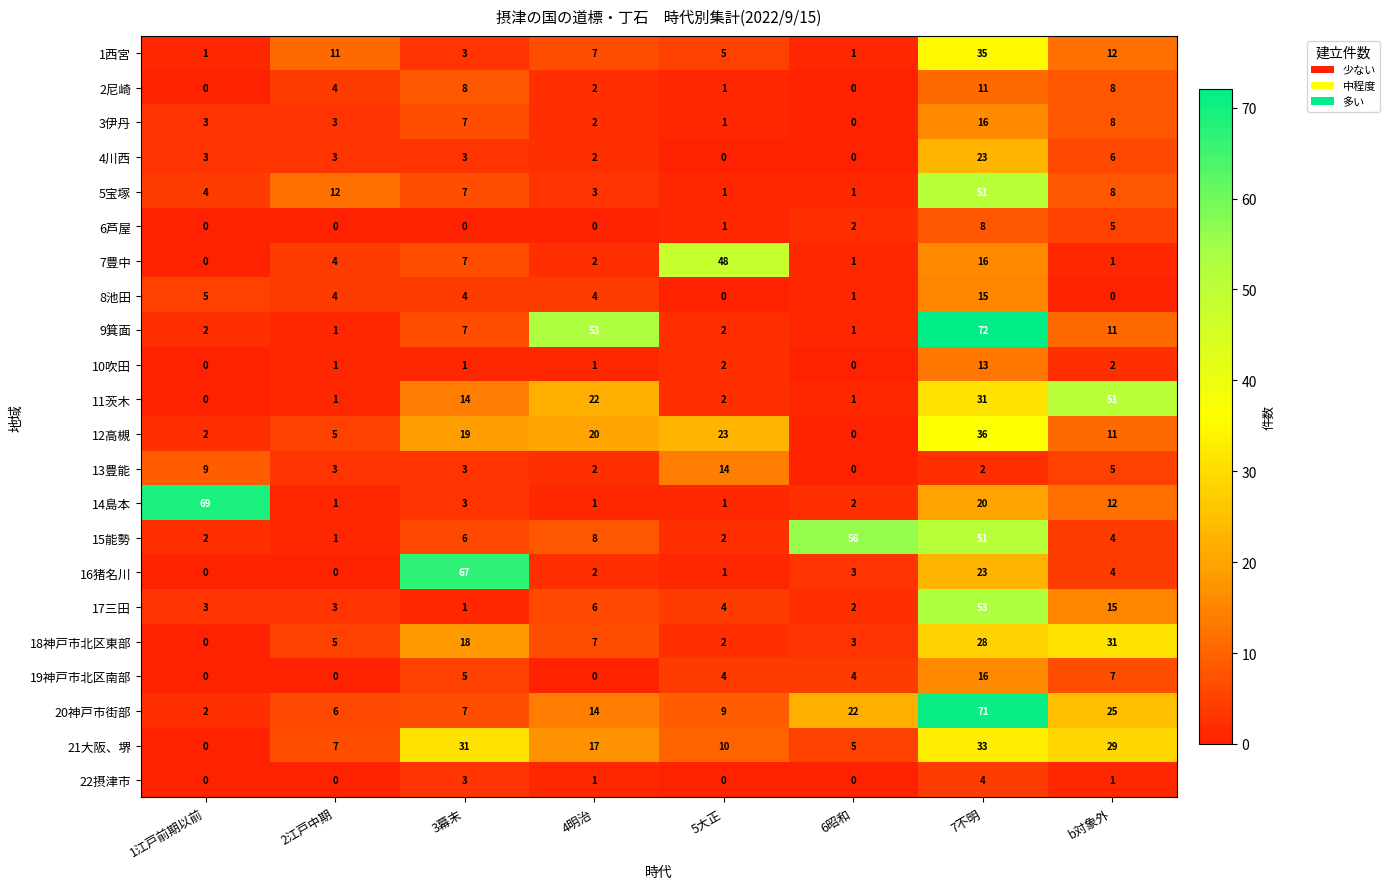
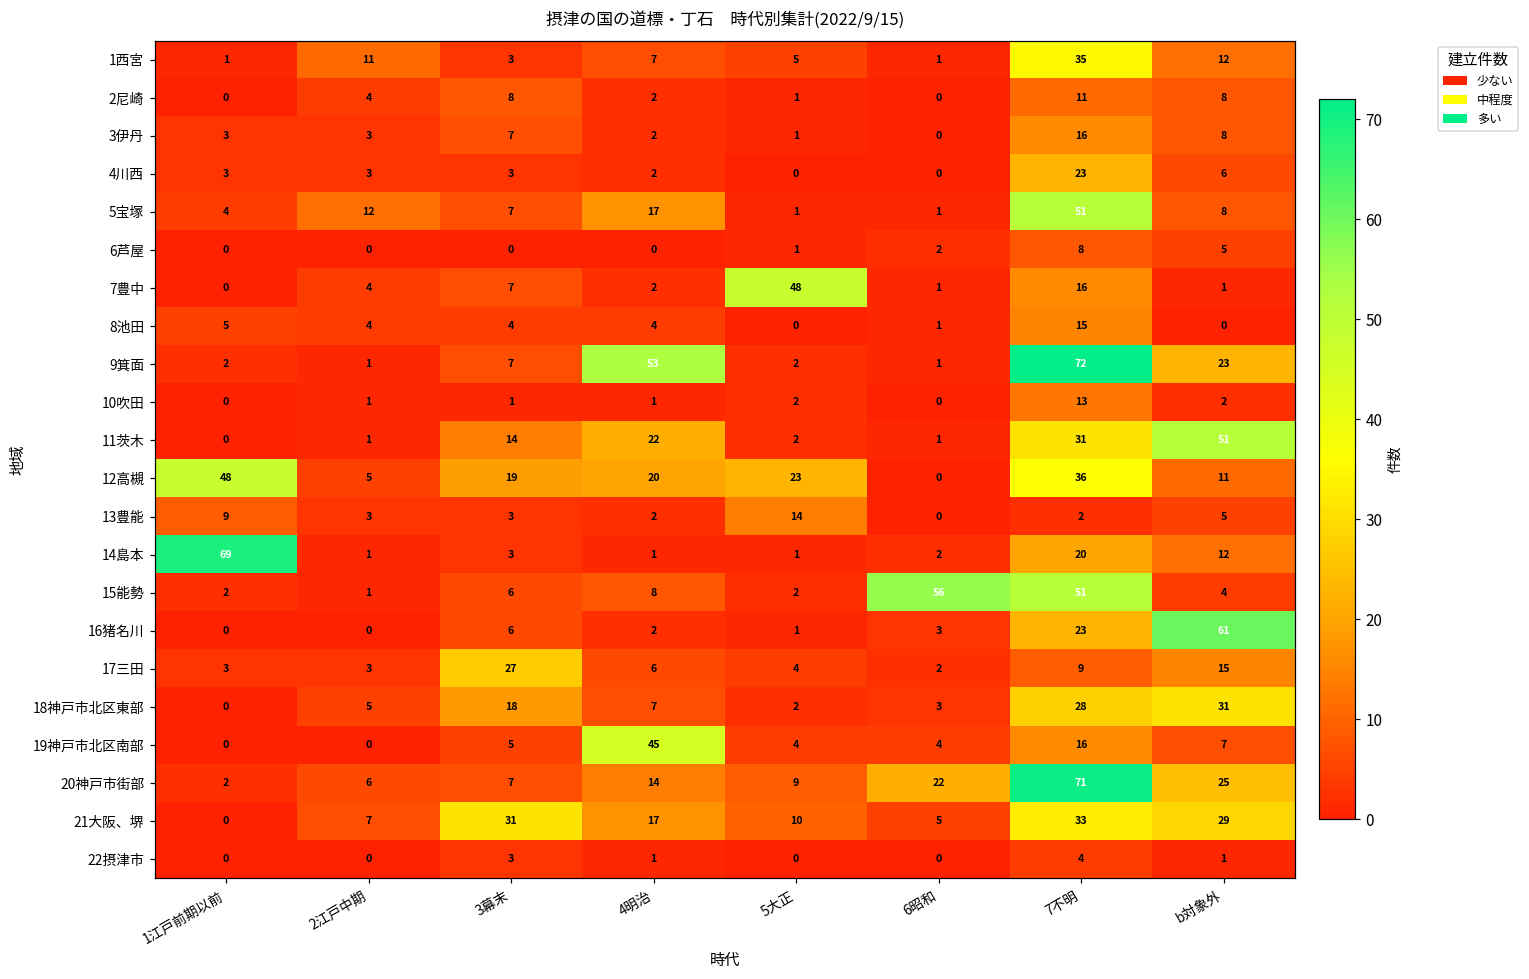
5宝塚, 4明治: 3 -> 17
9箕面, b対象外: 11 -> 23
12高槻, 1江戸前期以前: 2 -> 48
16猪名川, 3幕末: 67 -> 6
16猪名川, b対象外: 4 -> 61
17三田, 3幕末: 1 -> 27
17三田, 7不明: 53 -> 9
19神戸市北区南部, 4明治: 0 -> 45
